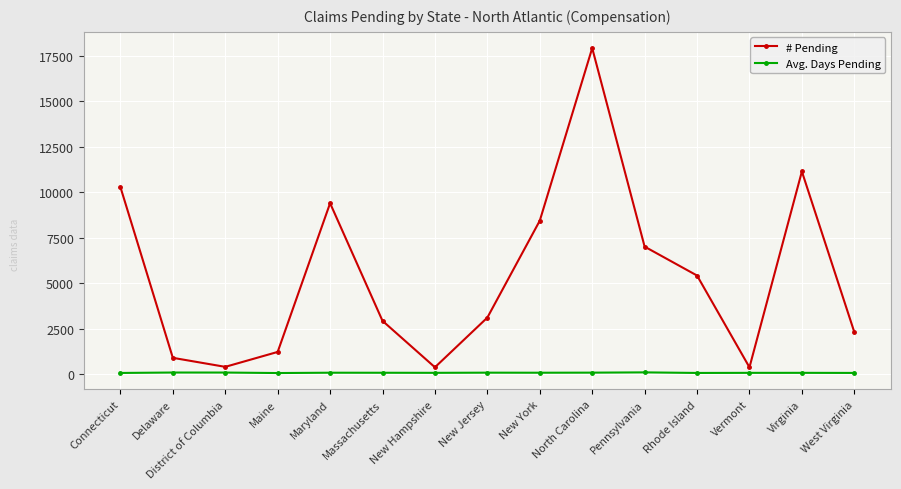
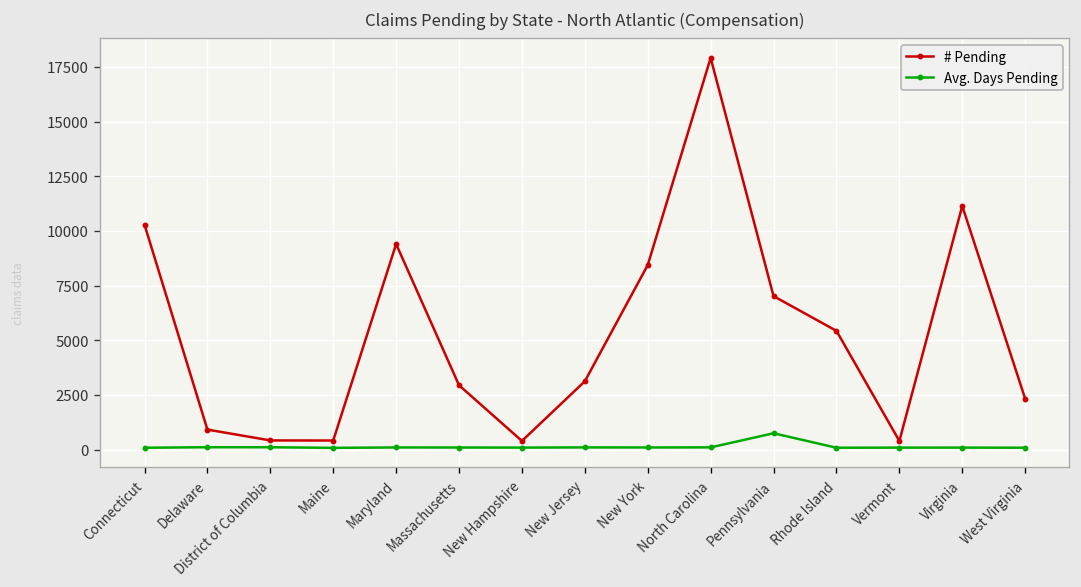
# Pending, Maine: 1200 -> 400
Avg. Days Pending, Pennsylvania: 100 -> 700
